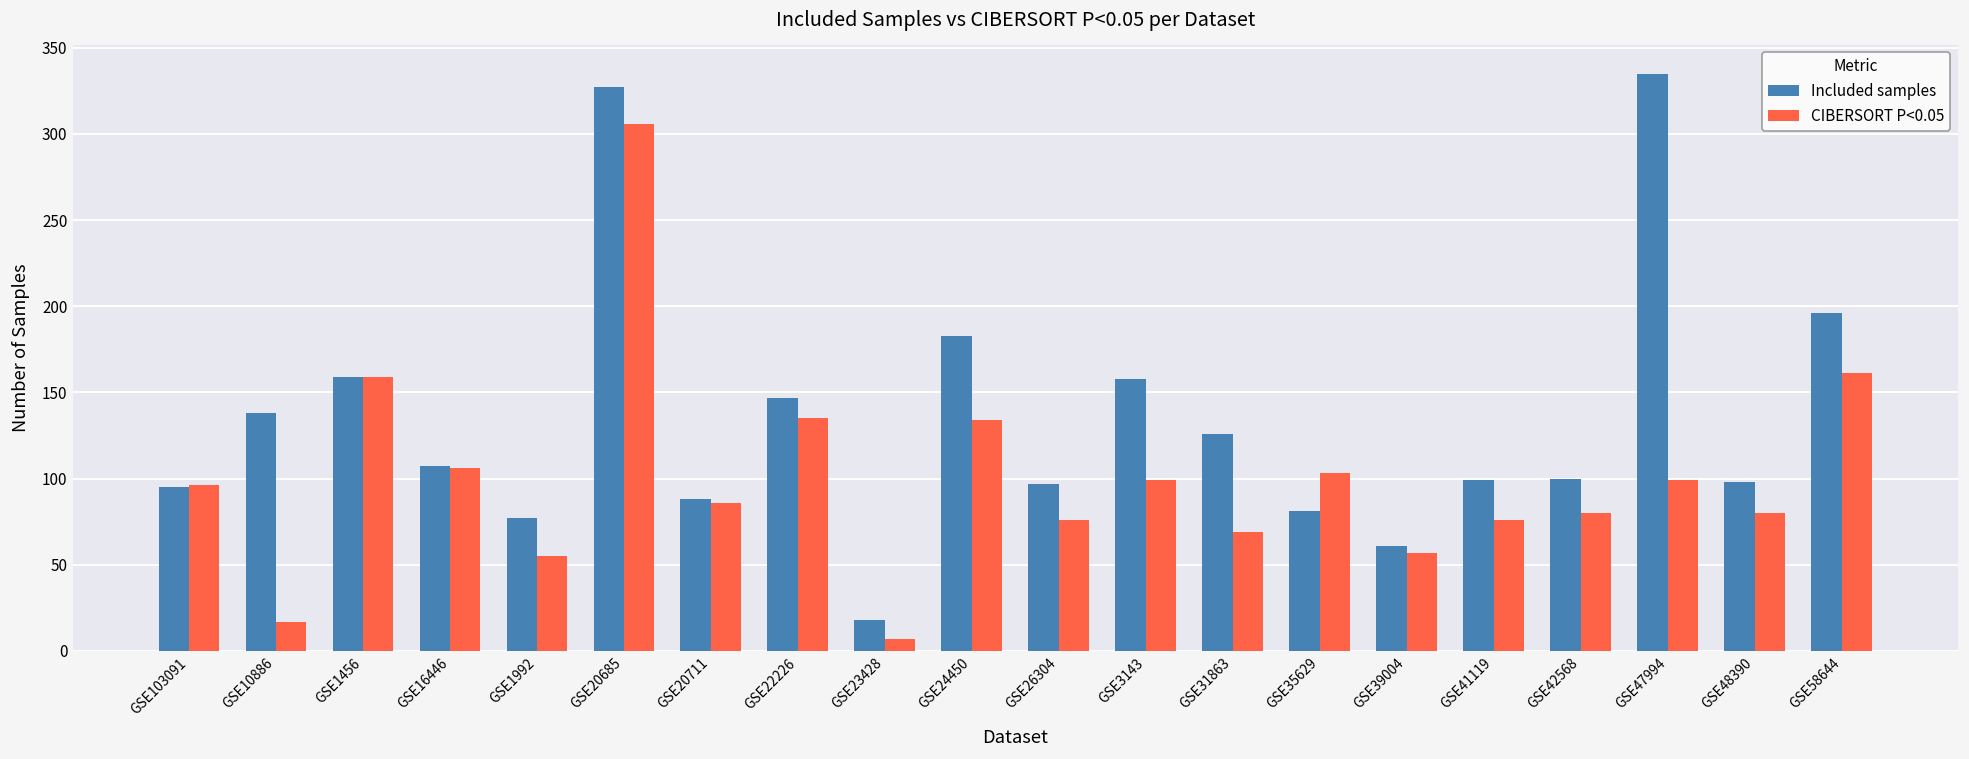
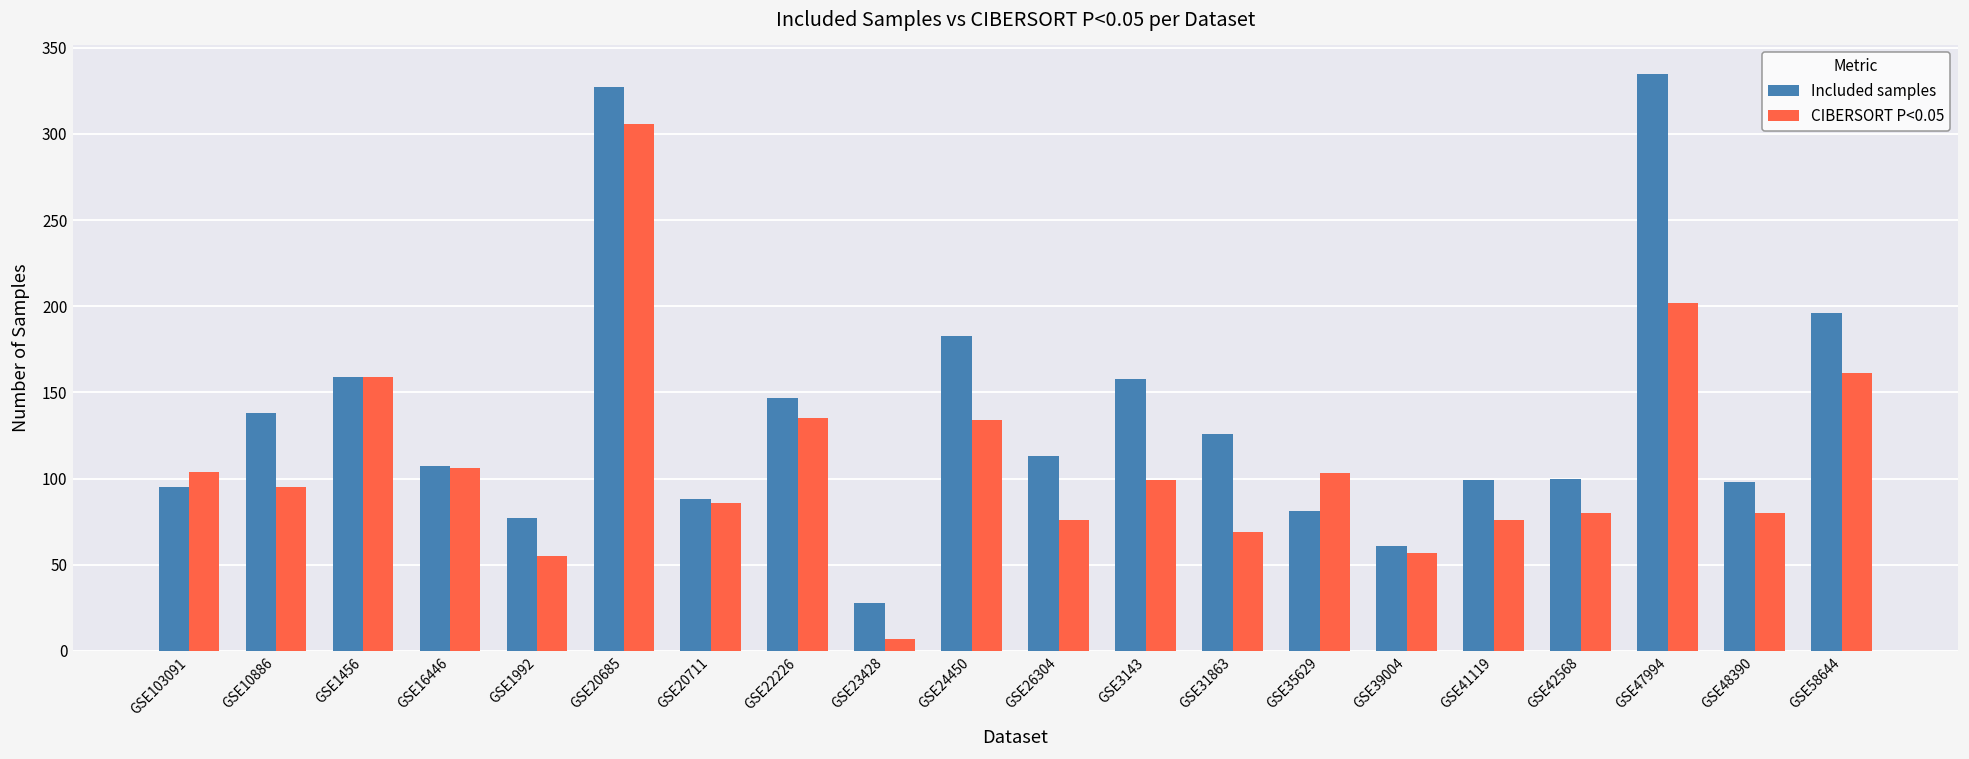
CIBERSORT P<0.05, GSE103091: 96 -> 104
CIBERSORT P<0.05, GSE10886: 17 -> 95
Included samples, GSE23428: 18 -> 28
Included samples, GSE26304: 97 -> 113
CIBERSORT P<0.05, GSE47994: 99 -> 202
